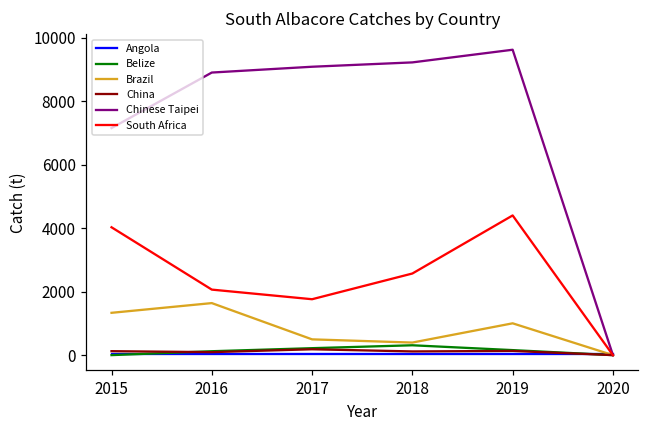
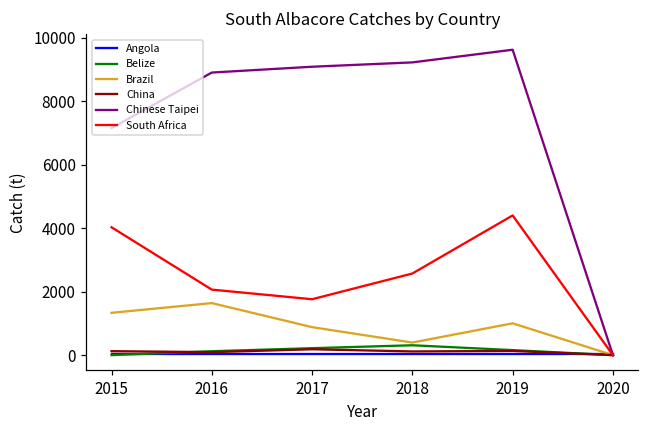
Brazil, 2017: 500 -> 900
